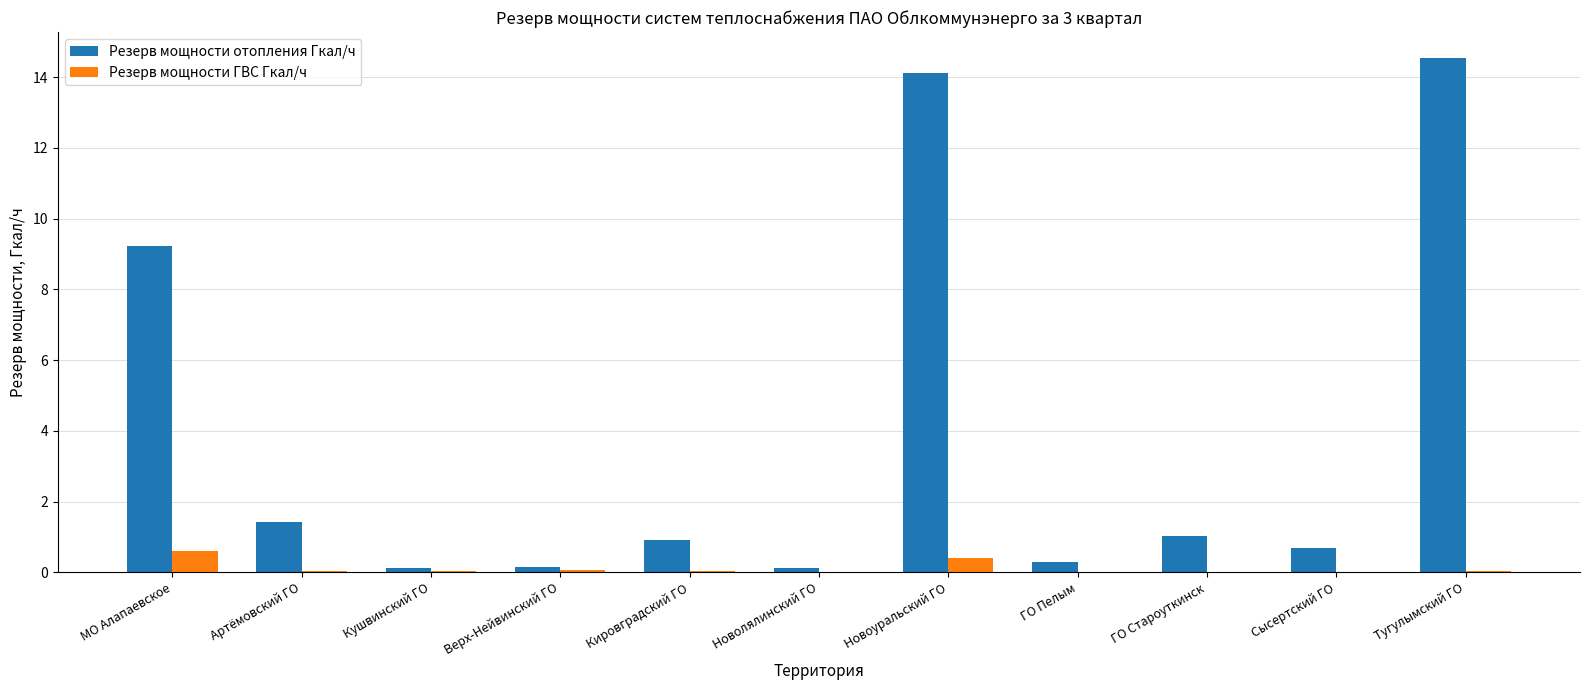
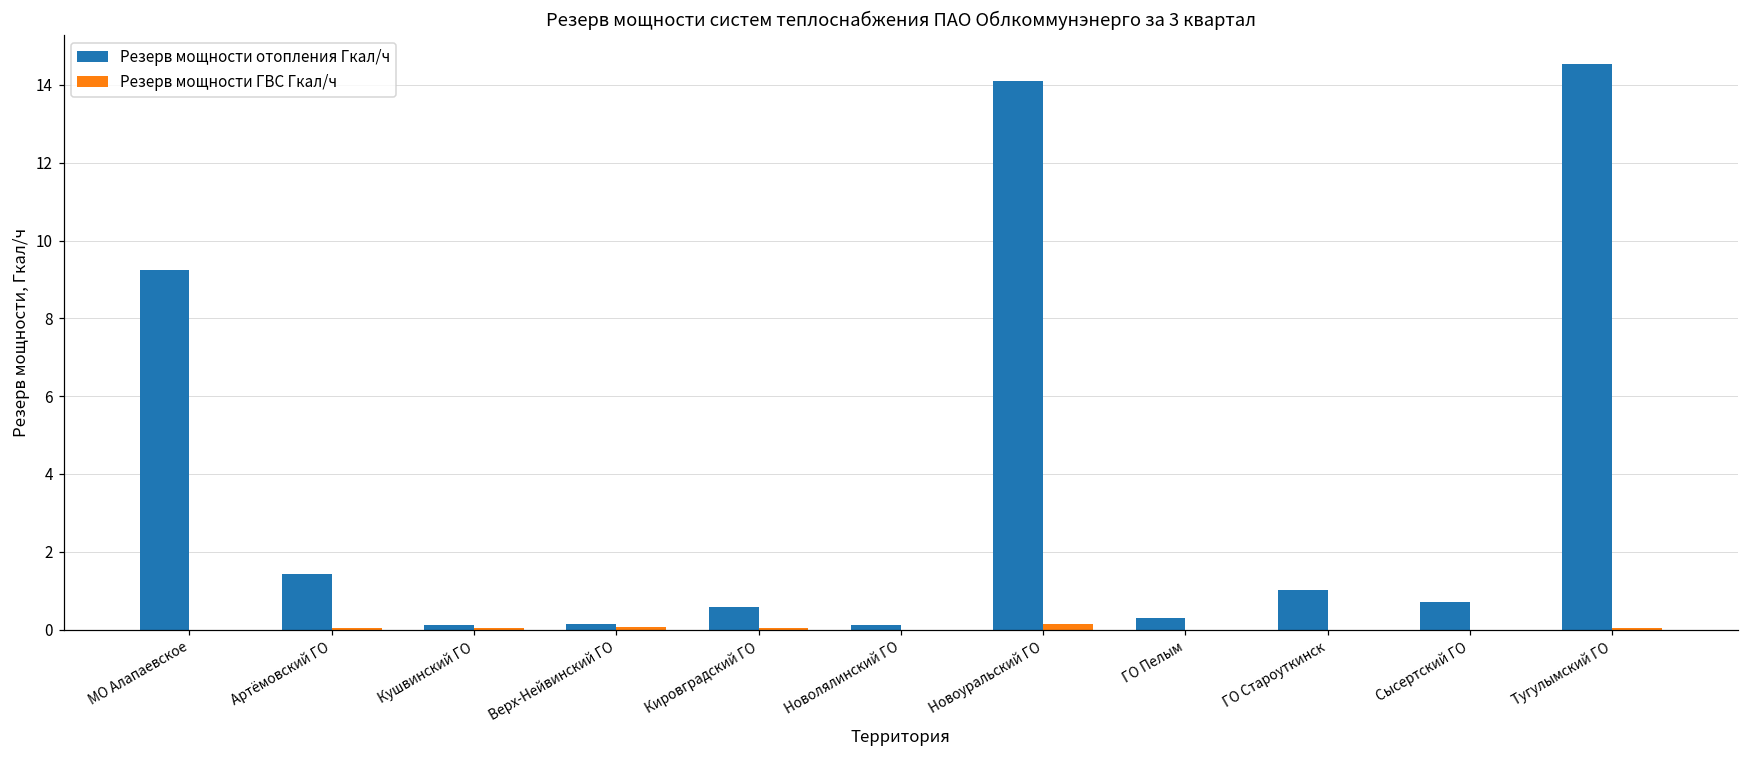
Резерв мощности ГВС Гкал/ч, МО Алапаевское: 0.6 -> 0.0
Резерв мощности отопления Гкал/ч, Кировградский ГО: 0.9 -> 0.6
Резерв мощности ГВС Гкал/ч, Новоуральский ГО: 0.4 -> 0.2
